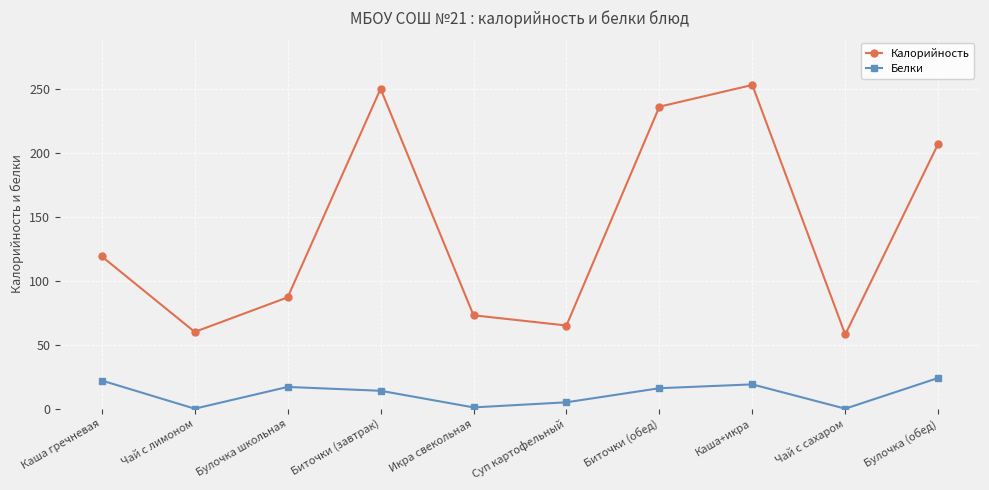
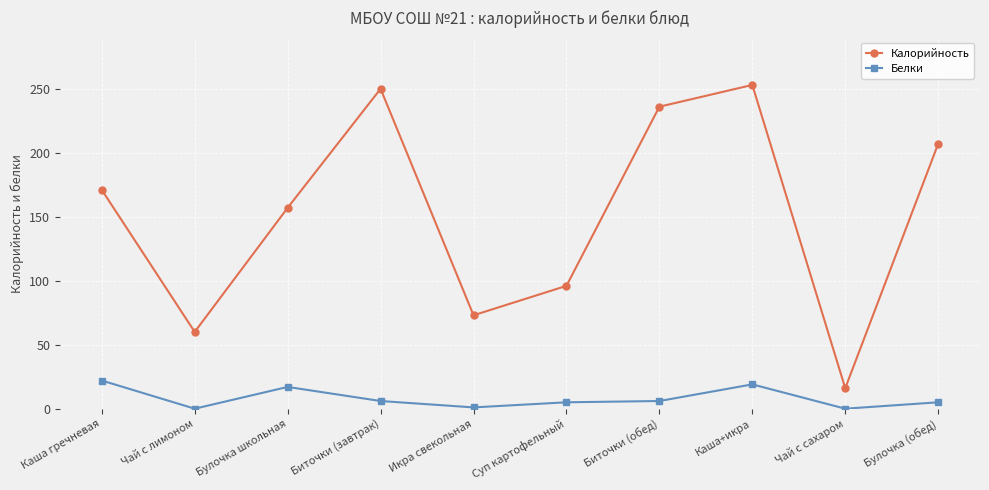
Калорийность, Каша гречневая: 119 -> 171
Калорийность, Булочка школьная: 87 -> 157
Белки, Биточки (завтрак): 14 -> 6
Калорийность, Суп картофельный: 65 -> 96
Белки, Биточки (обед): 16 -> 6
Калорийность, Чай с сахаром: 58 -> 16
Белки, Булочка (обед): 24 -> 5
